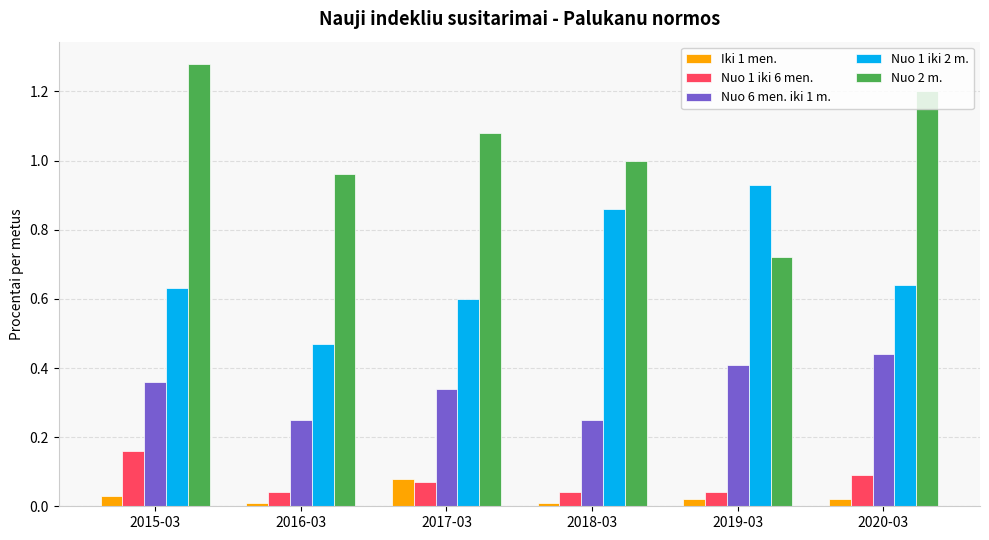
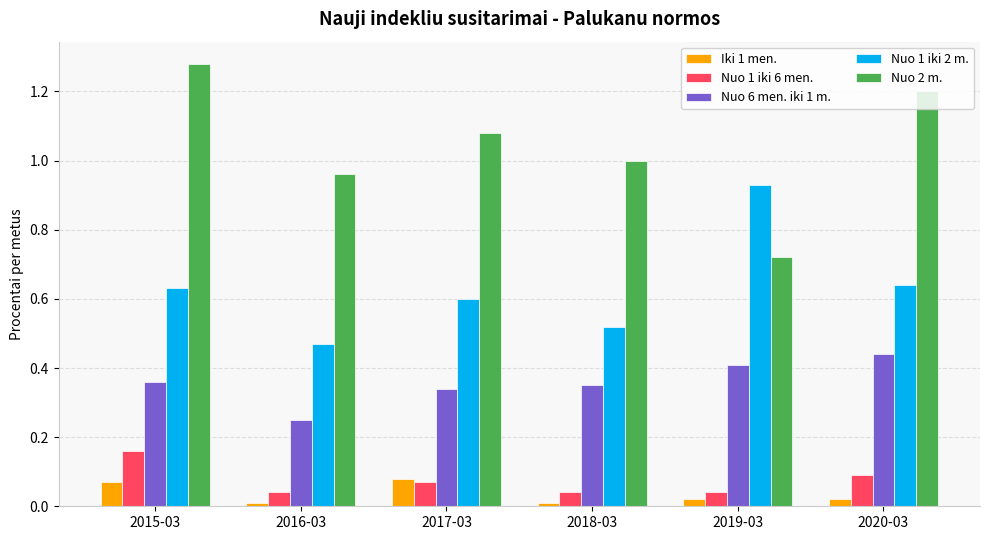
Iki 1 men., 2015-03: 0.03 -> 0.07
Nuo 6 men. iki 1 m., 2018-03: 0.25 -> 0.35
Nuo 1 iki 2 m., 2018-03: 0.86 -> 0.52
